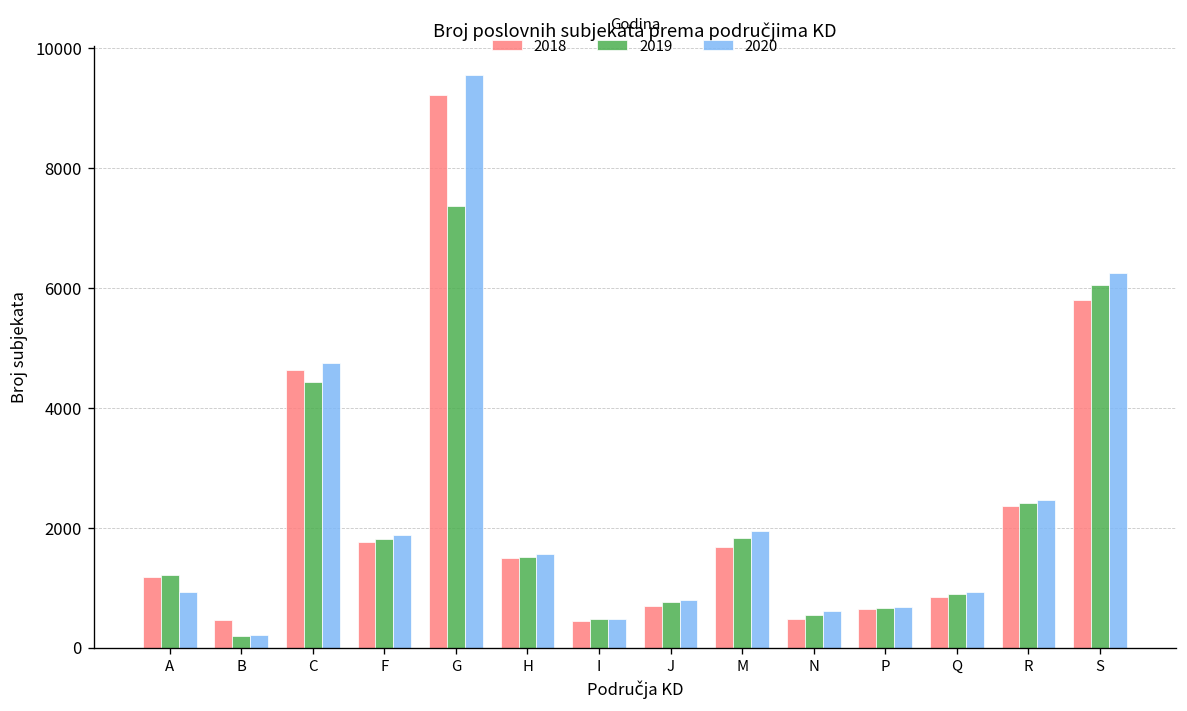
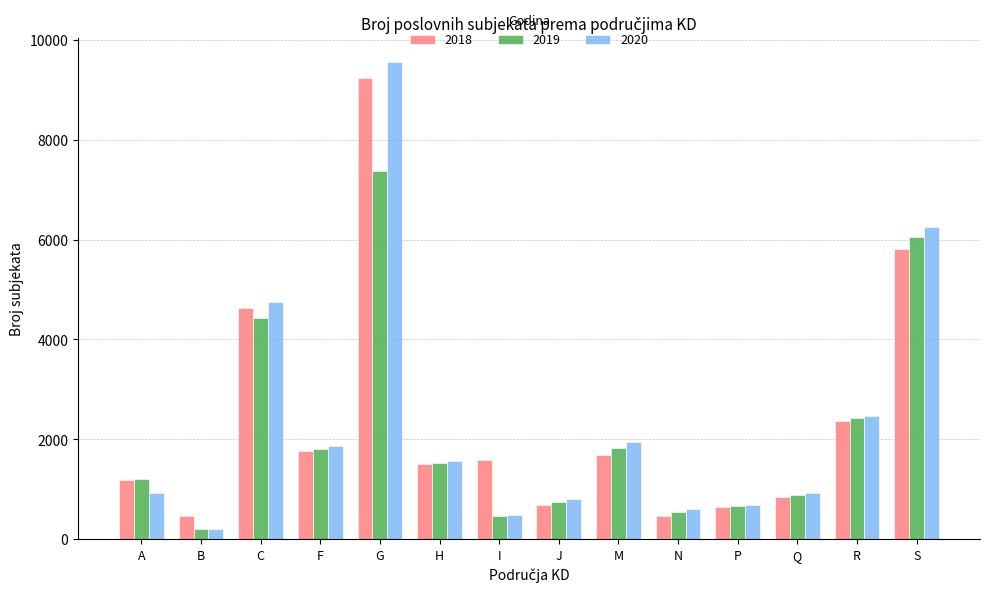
2018, I: 500 -> 1600
